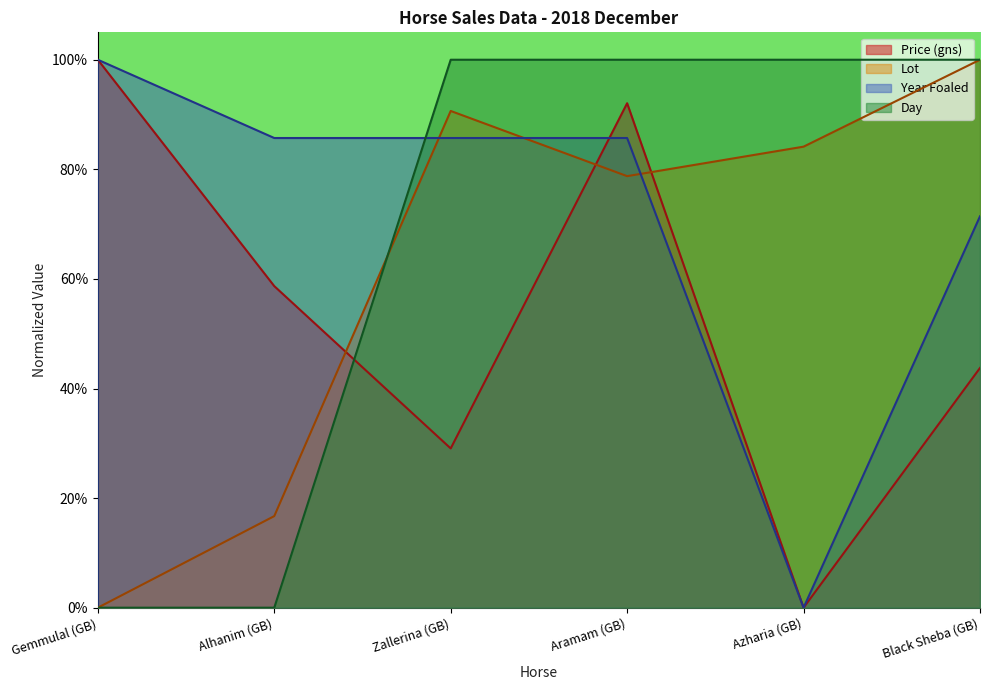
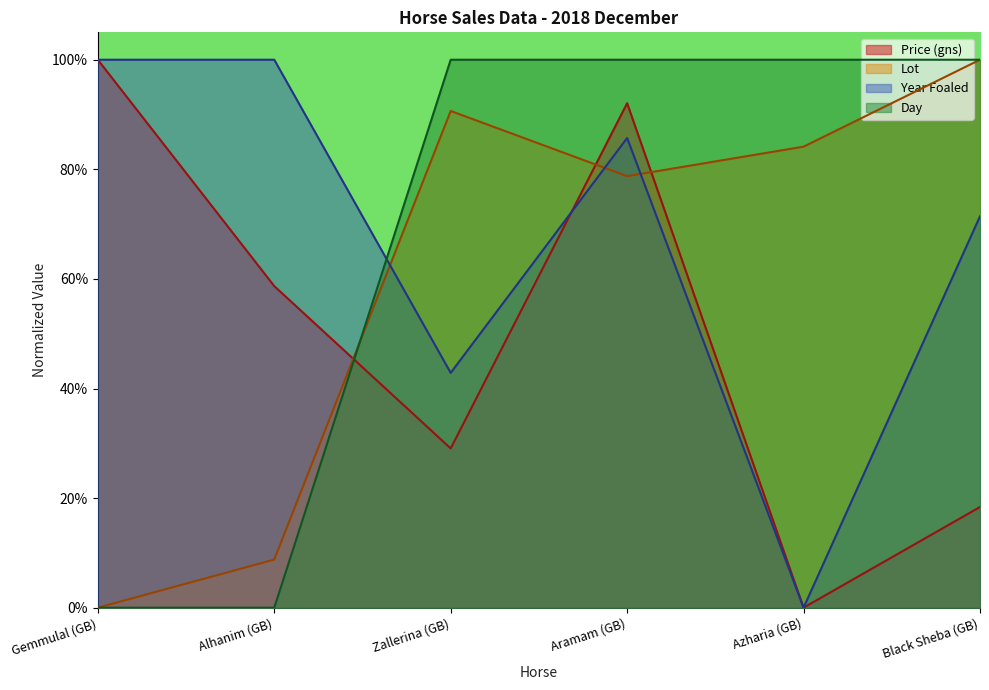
Lot, Alhanim (GB): 17% -> 9%
Year Foaled, Alhanim (GB): 86% -> 100%
Year Foaled, Zallerina (GB): 86% -> 43%
Price (gns), Black Sheba (GB): 44% -> 18%
